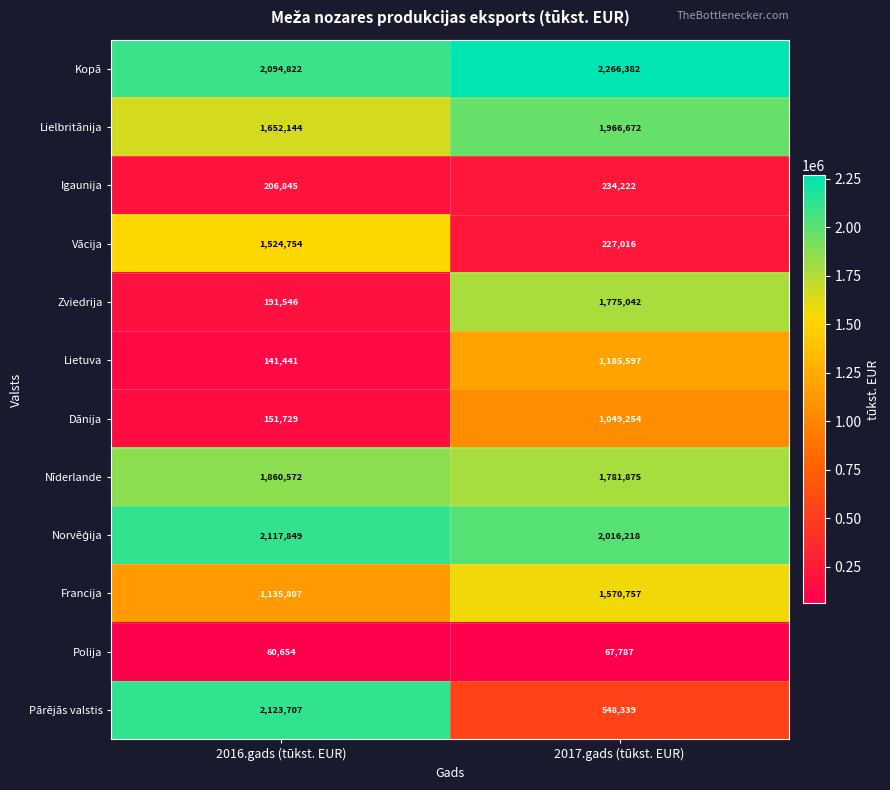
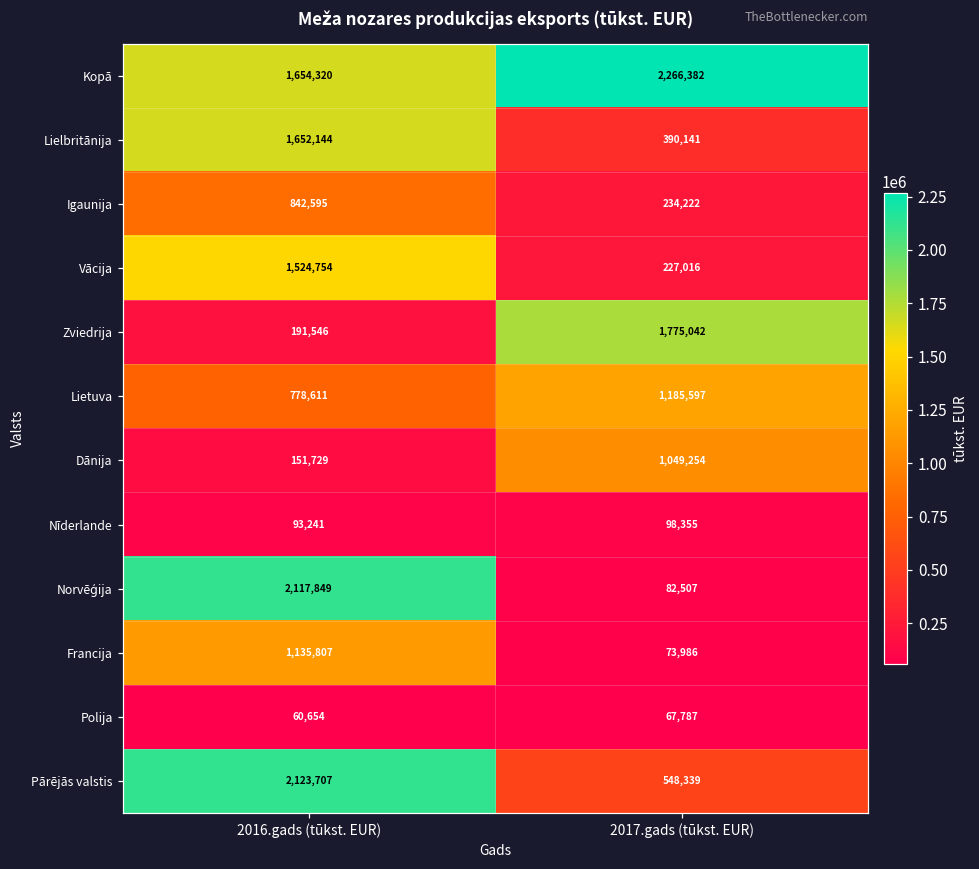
Kopā, 2016.gads (tūkst. EUR): 2,094,822 -> 1,654,320
Lielbritānija, 2017.gads (tūkst. EUR): 1,966,672 -> 390,141
Igaunija, 2016.gads (tūkst. EUR): 206,845 -> 842,595
Lietuva, 2016.gads (tūkst. EUR): 141,441 -> 778,611
Nīderlande, 2016.gads (tūkst. EUR): 1,860,572 -> 93,241
Nīderlande, 2017.gads (tūkst. EUR): 1,781,875 -> 98,355
Norvēģija, 2017.gads (tūkst. EUR): 2,016,218 -> 82,507
Francija, 2017.gads (tūkst. EUR): 1,570,757 -> 73,986
